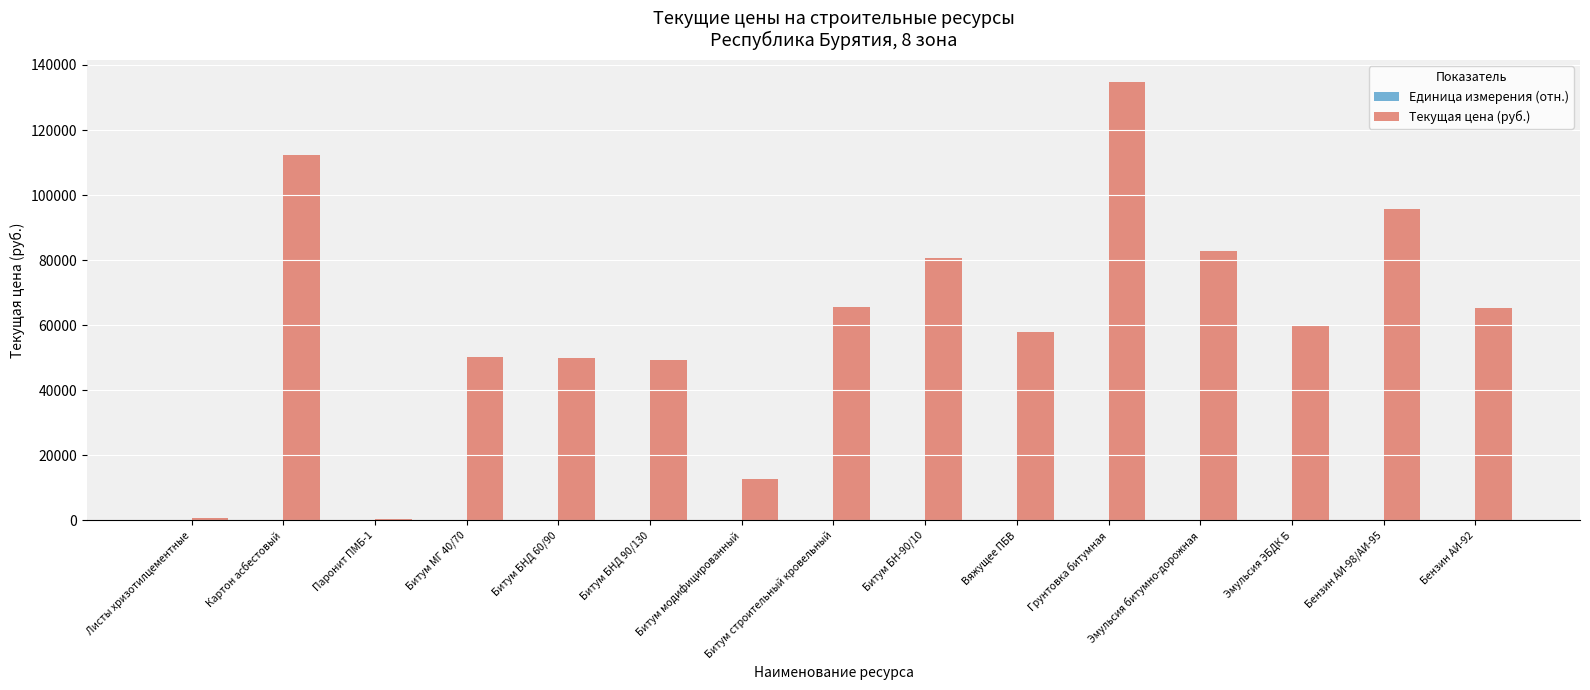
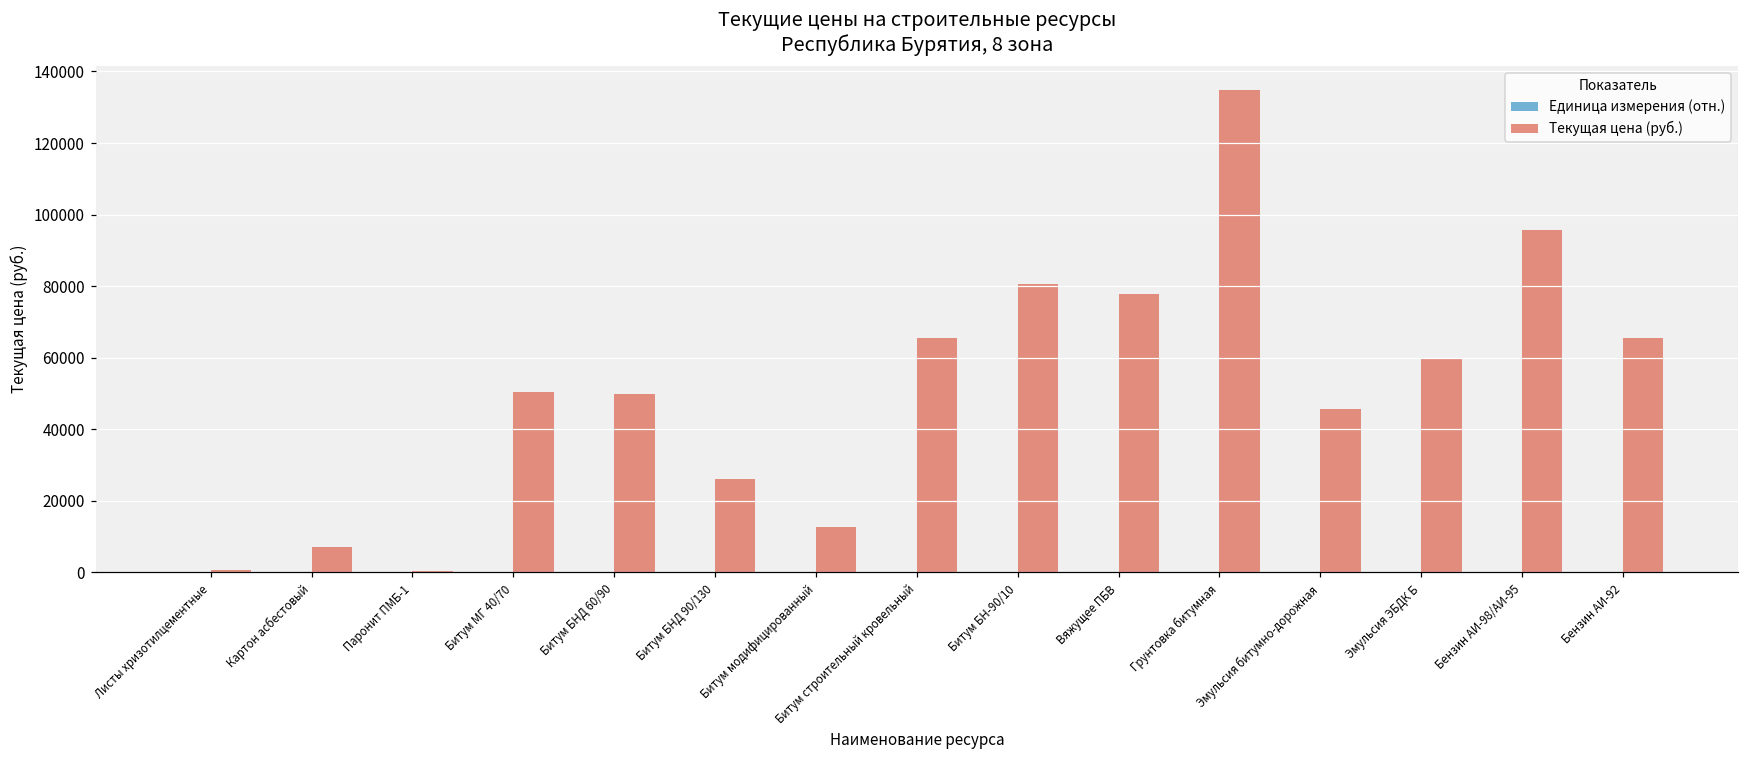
Текущая цена (руб.), Картон асбестовый: 112000 -> 7000
Текущая цена (руб.), Битум БНД 90/130: 49000 -> 26000
Текущая цена (руб.), Вяжущее ПБВ: 58000 -> 78000
Текущая цена (руб.), Эмульсия битумно-дорожная: 83000 -> 46000
